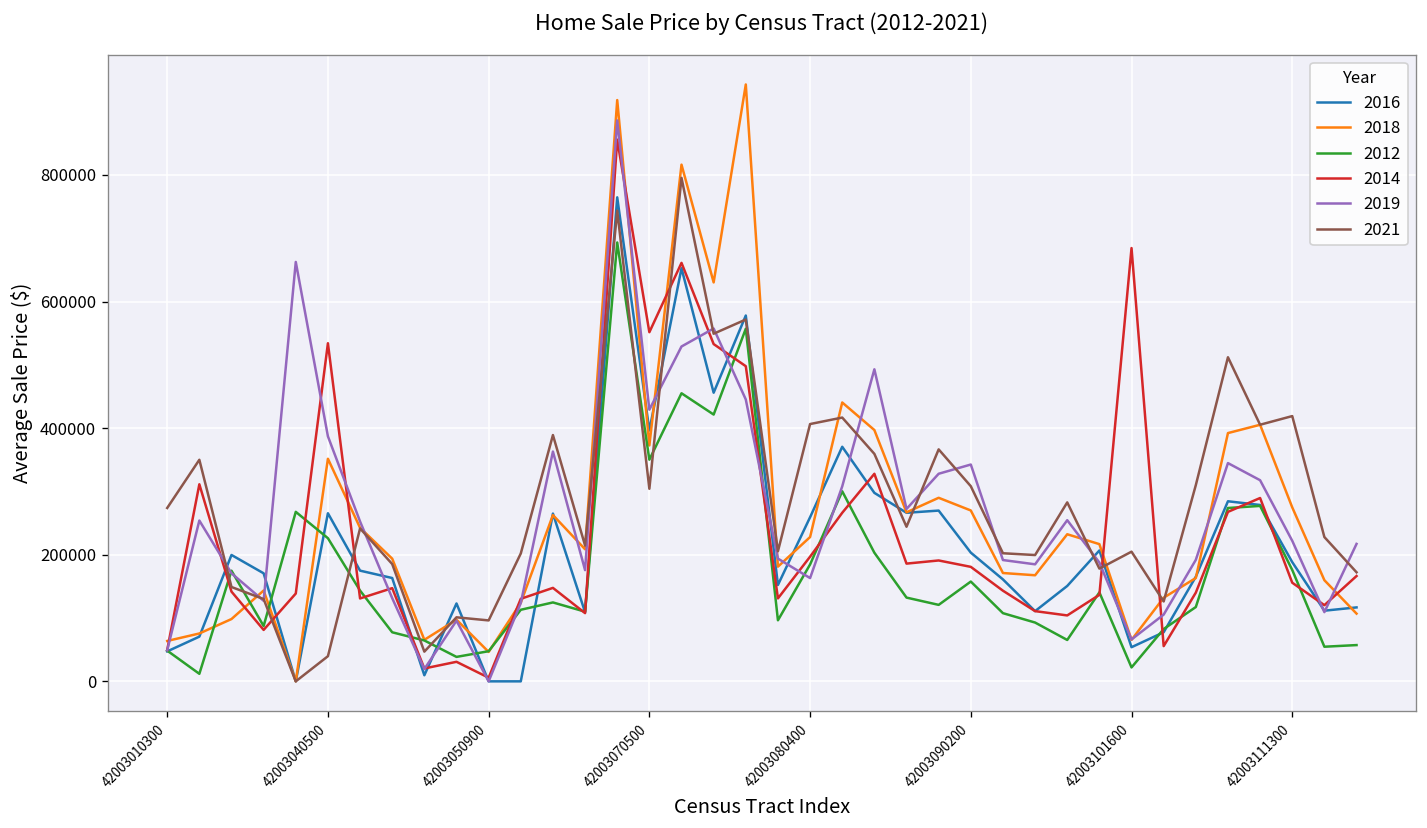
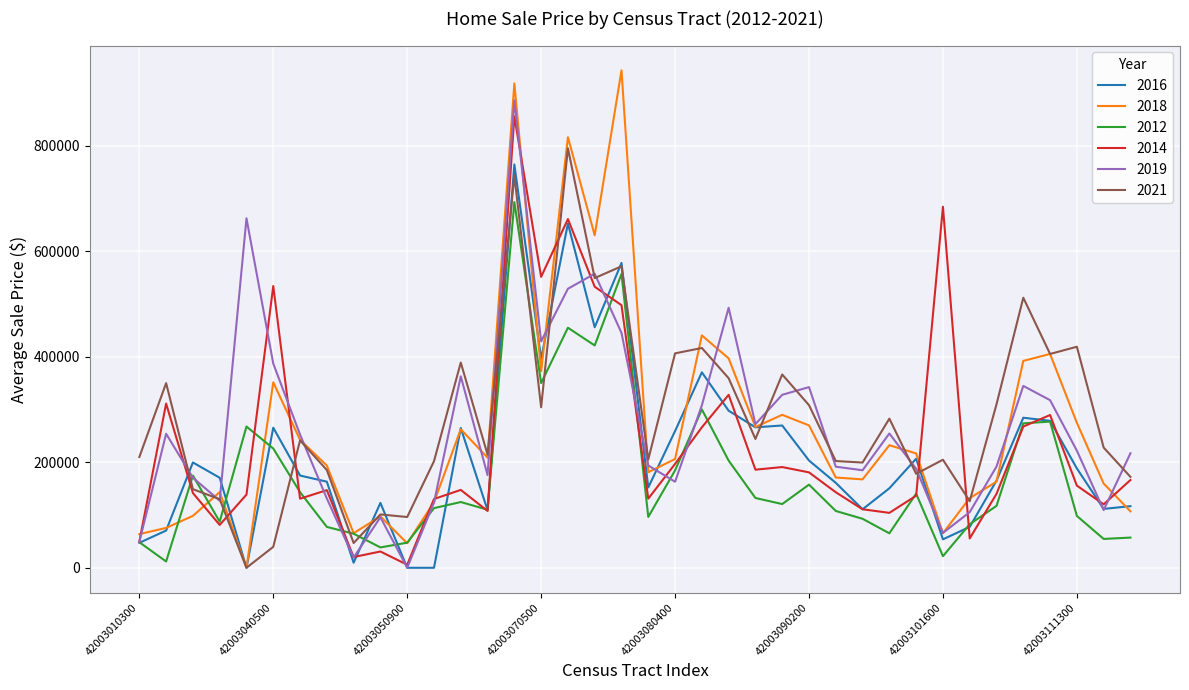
2021, 42003010300: 270000 -> 210000
2018, 42003080400: 230000 -> 210000
2012, 42003111300: 180000 -> 100000
